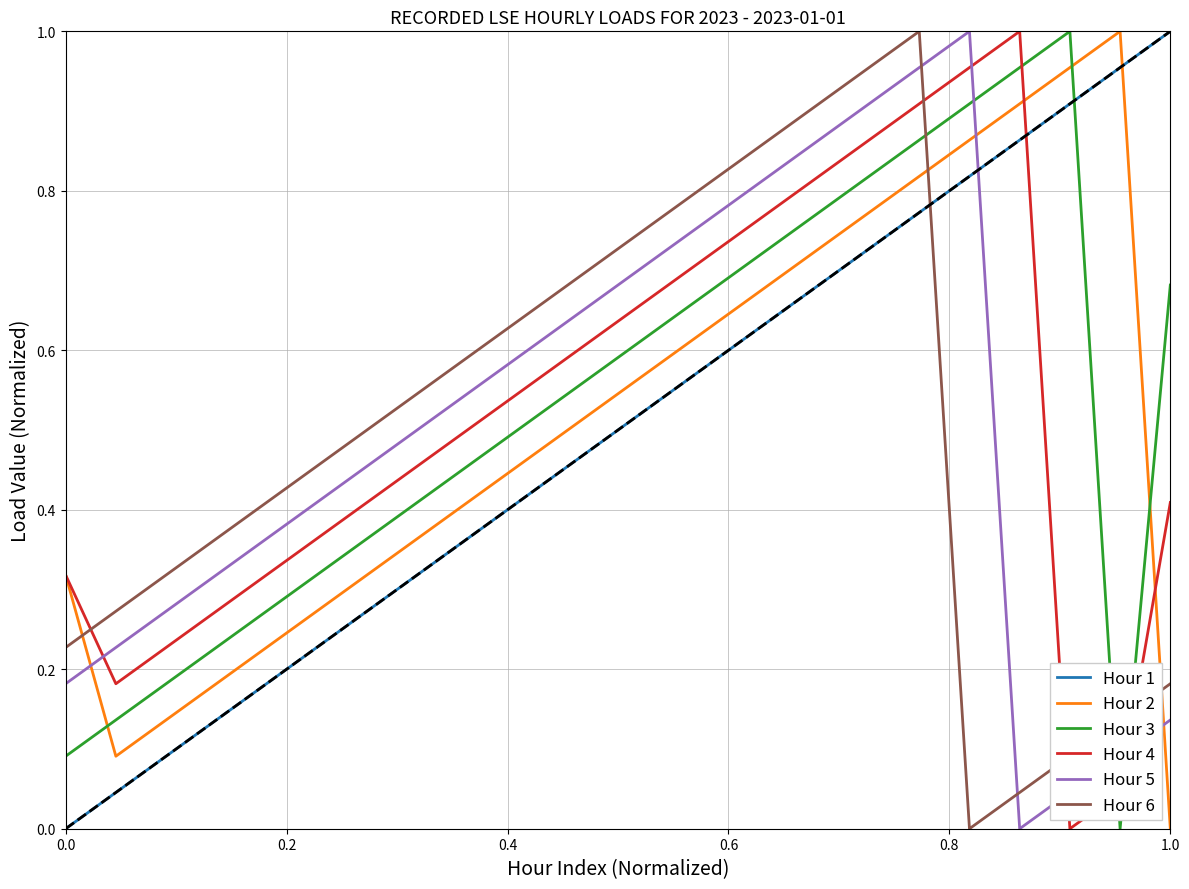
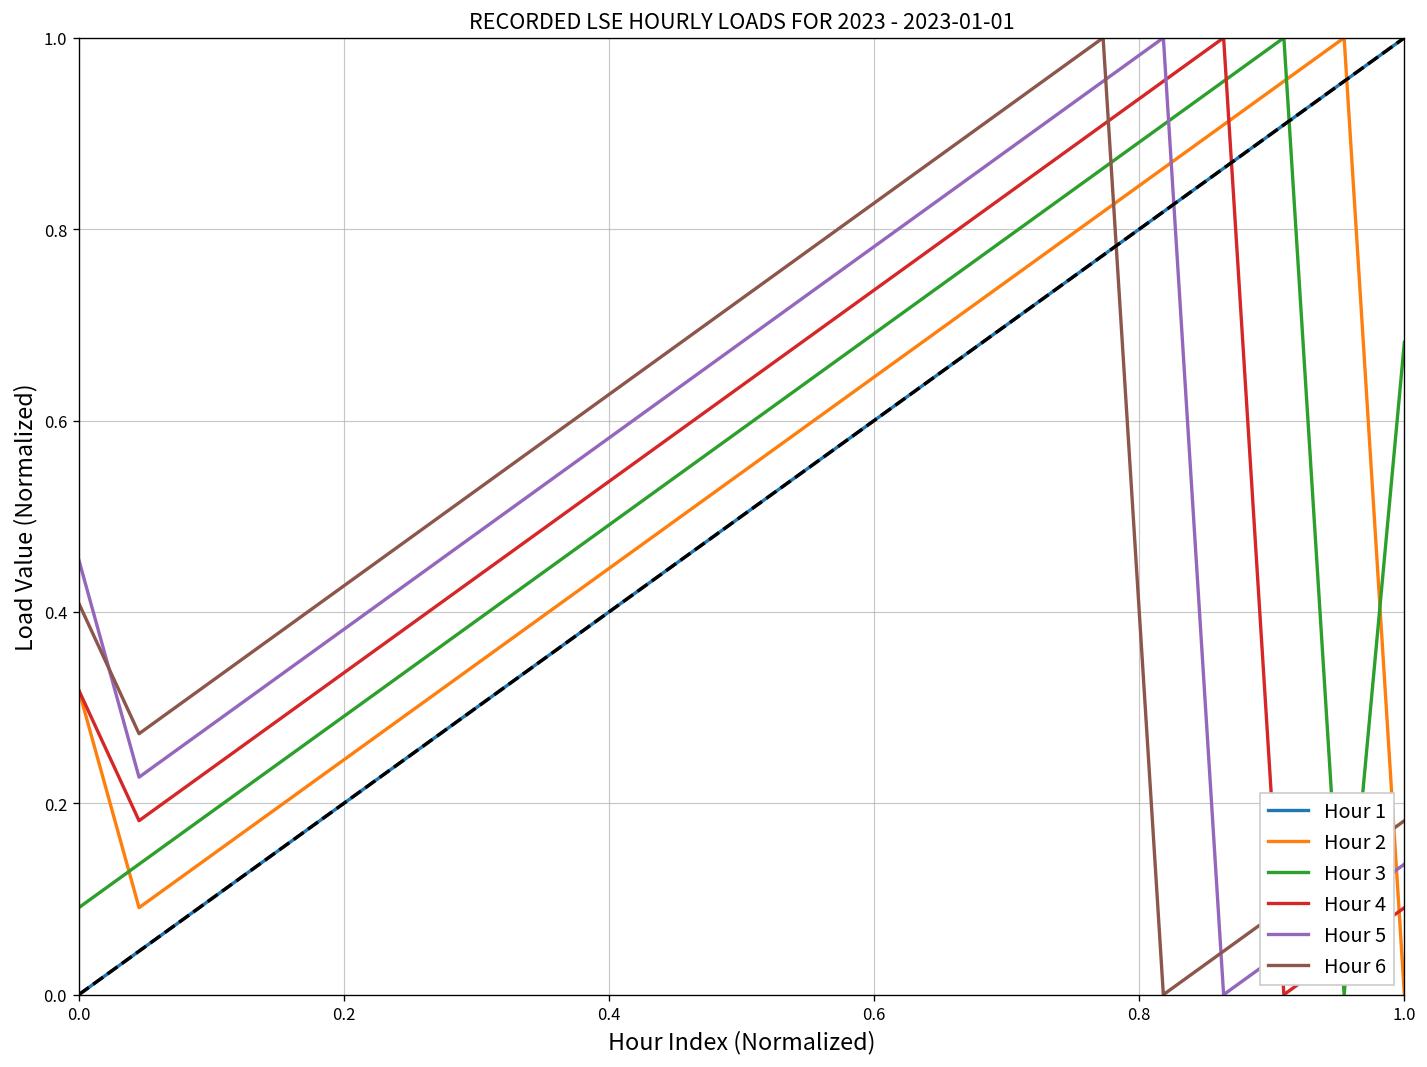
Hour 5, 0.0: 0.18 -> 0.45
Hour 6, 0.0: 0.23 -> 0.41
Hour 4, 1.0: 0.41 -> 0.09
